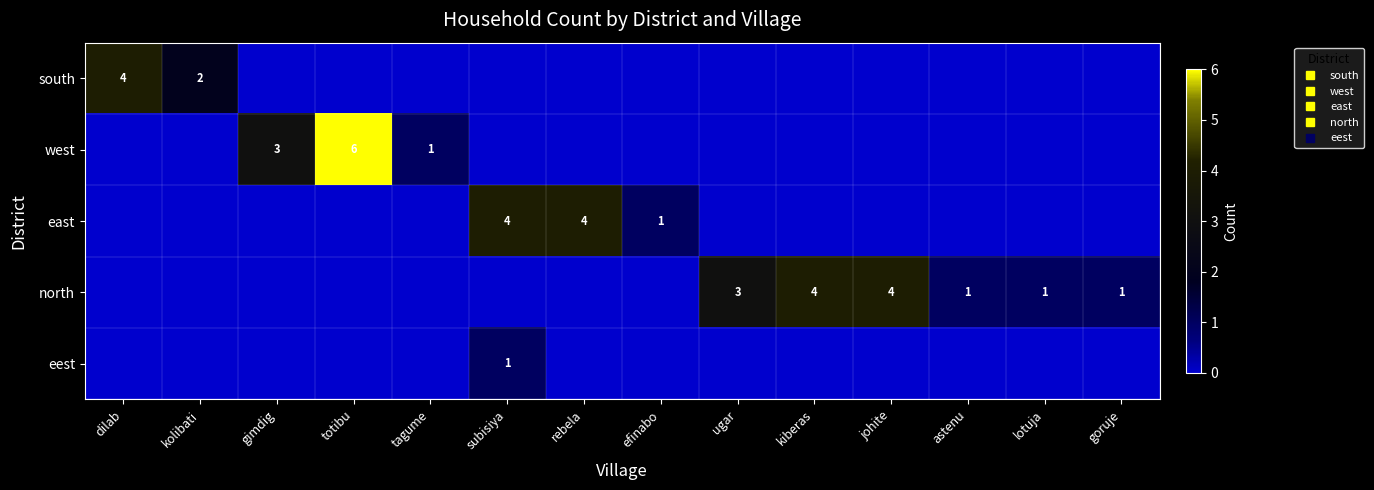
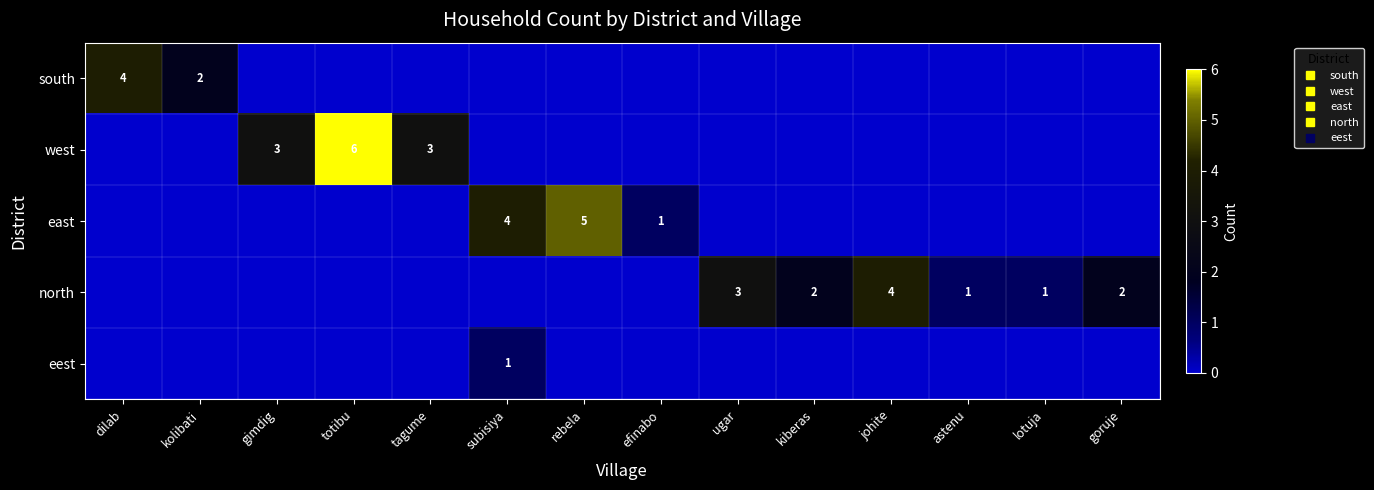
west, tagume: 1 -> 3
east, rebela: 4 -> 5
north, kiberas: 4 -> 2
north, goruje: 1 -> 2
